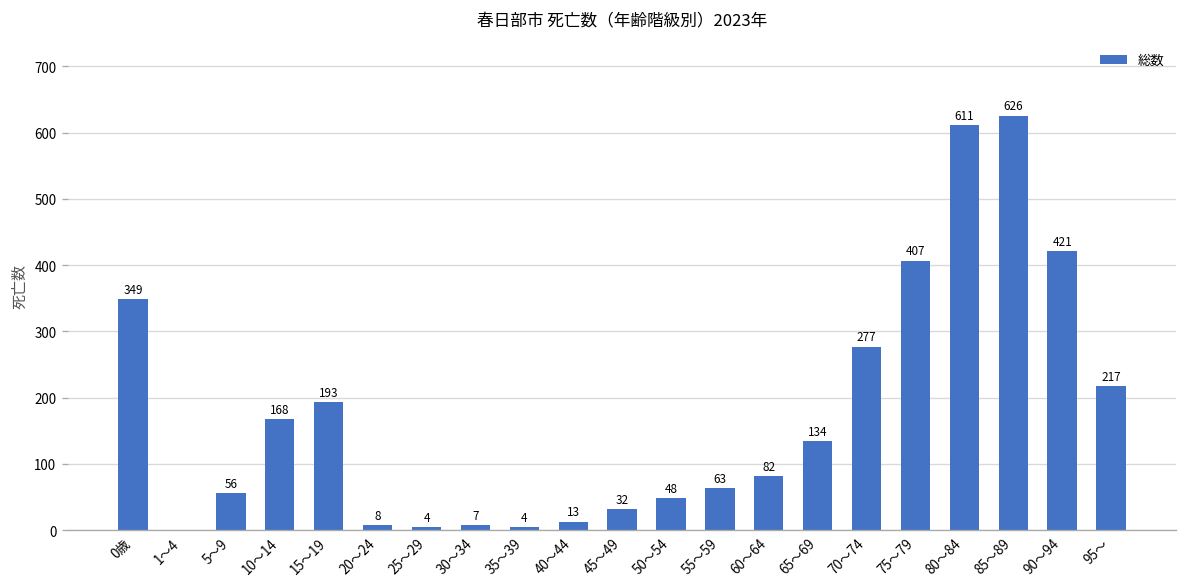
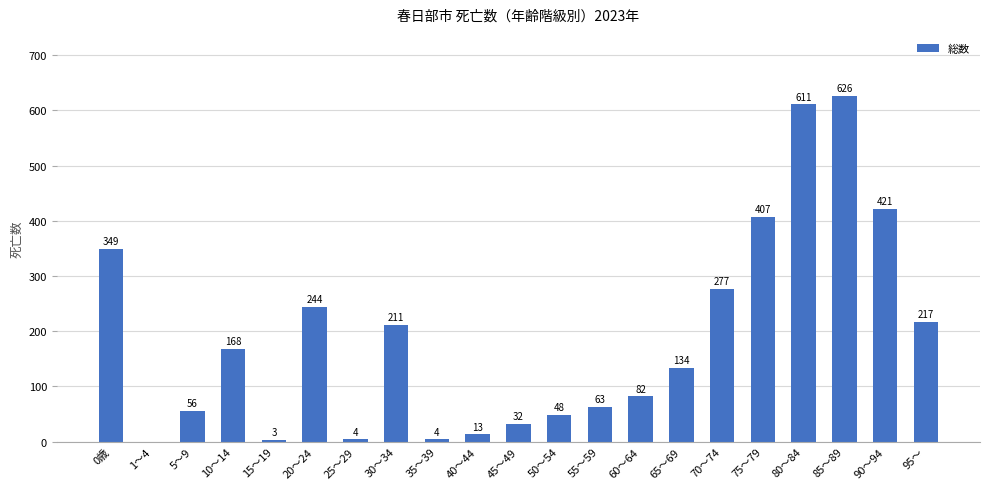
15～19: 193 -> 3
20～24: 8 -> 244
30～34: 7 -> 211
